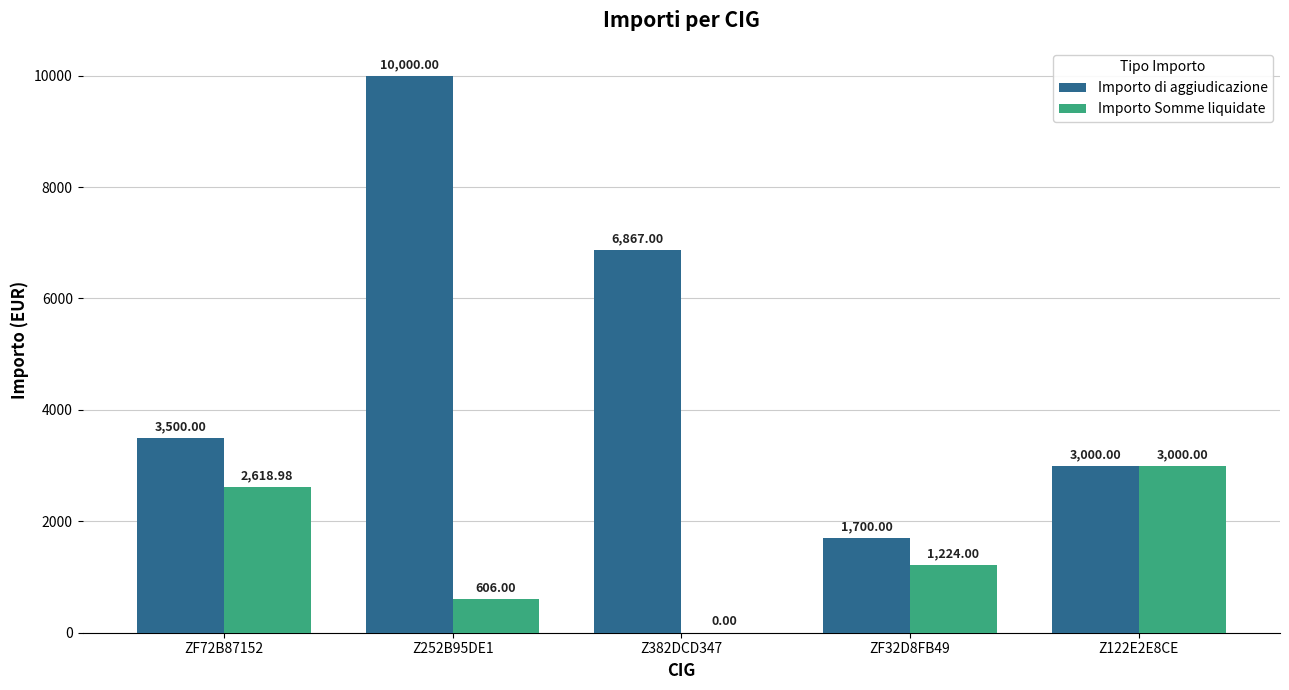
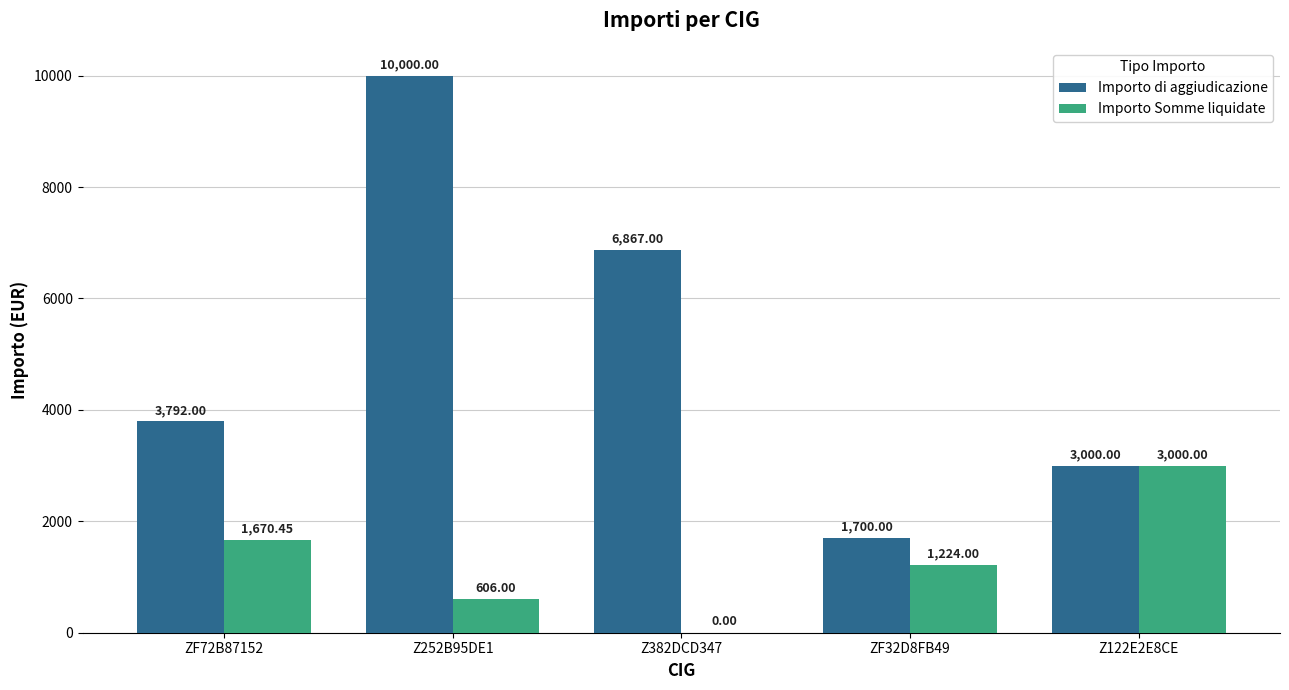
Importo di aggiudicazione, ZF72B87152: 3,500.00 -> 3,792.00
Importo Somme liquidate, ZF72B87152: 2,618.98 -> 1,670.45
